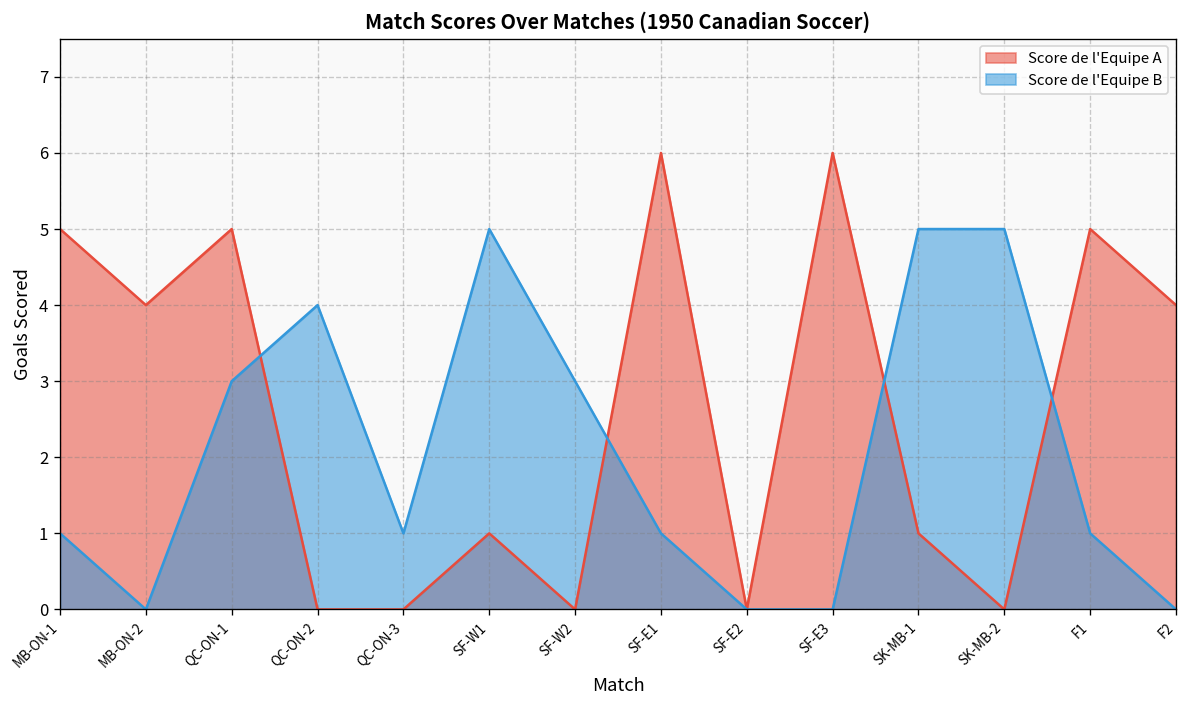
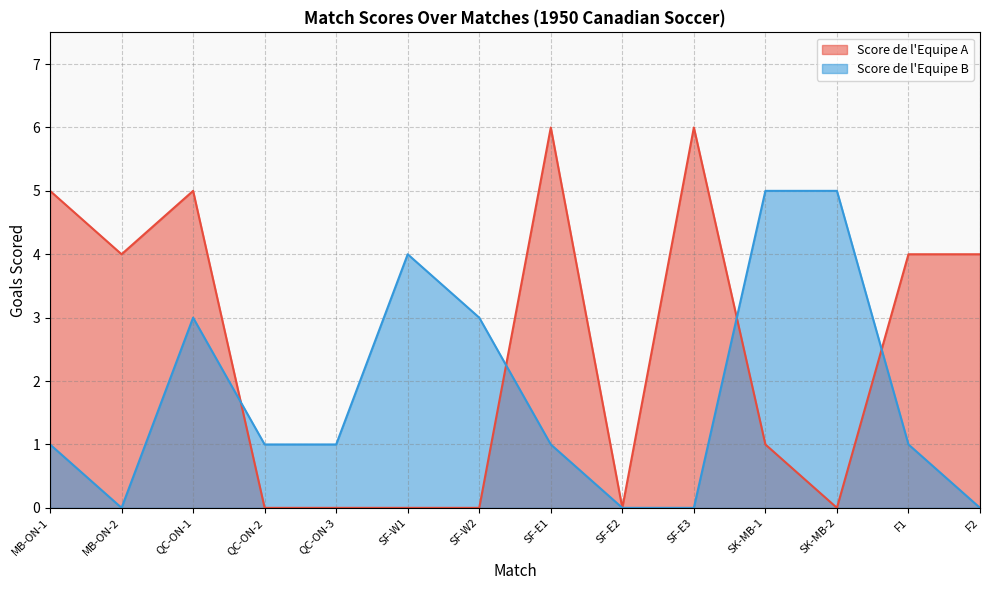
Score de l'Equipe B, QC-ON-2: 4 -> 1
Score de l'Equipe A, SF-W1: 1 -> 0
Score de l'Equipe B, SF-W1: 5 -> 4
Score de l'Equipe A, F1: 5 -> 4
